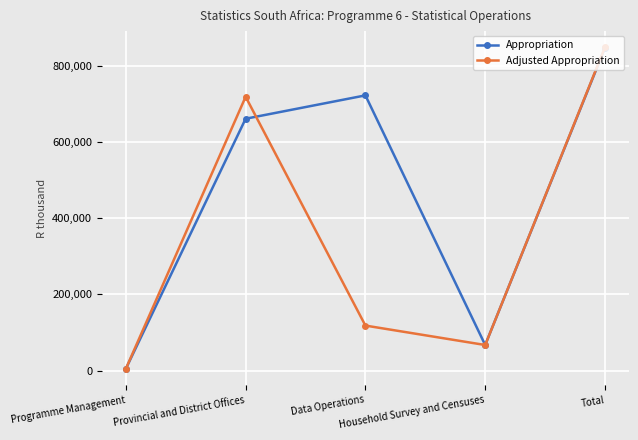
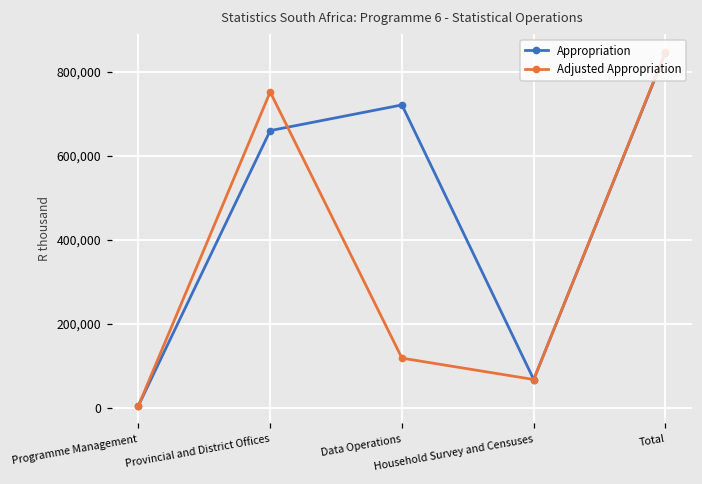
Adjusted Appropriation, Provincial and District Offices: 720,000 -> 750,000
